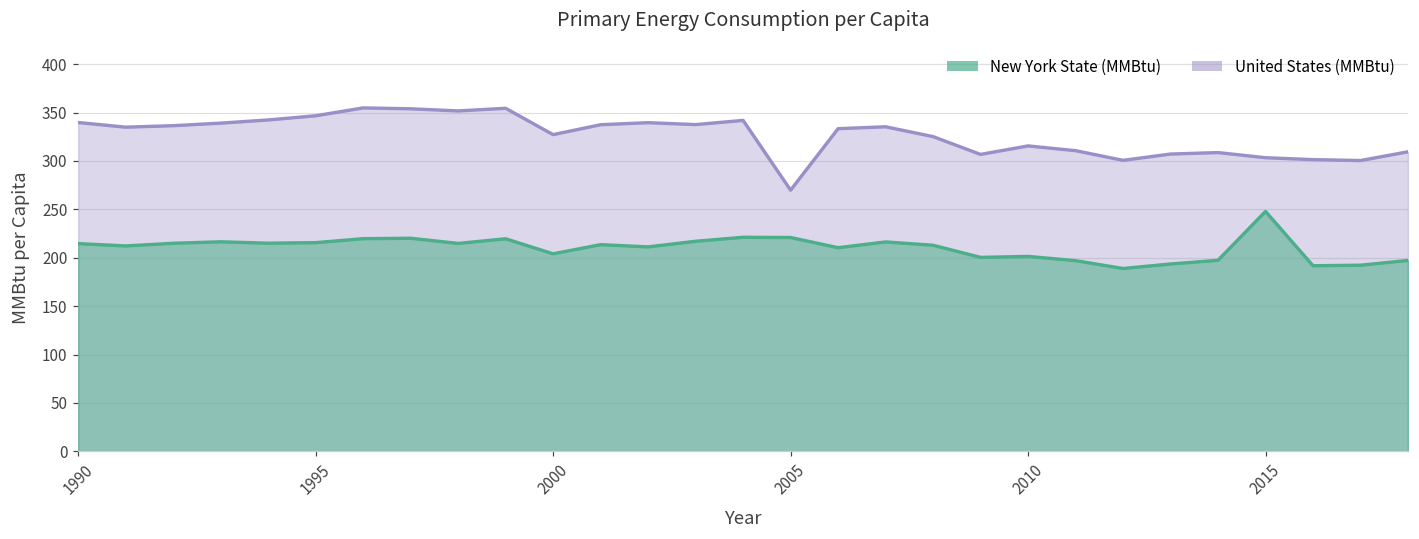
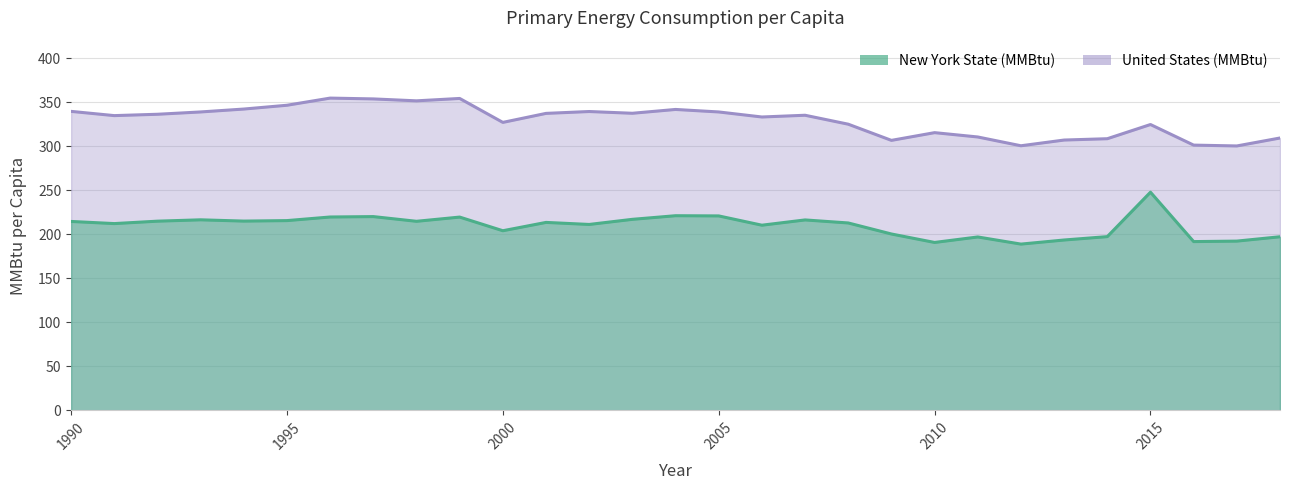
United States (MMBtu), 2005: 270 -> 340
New York State (MMBtu), 2010: 200 -> 190
United States (MMBtu), 2015: 300 -> 320
